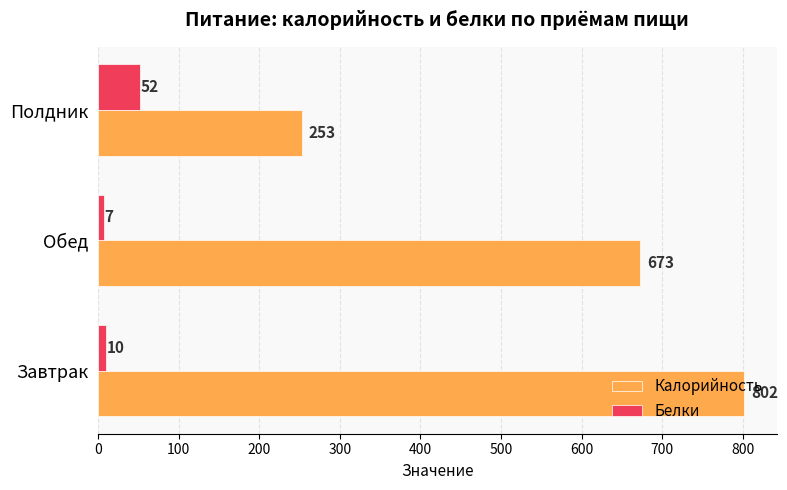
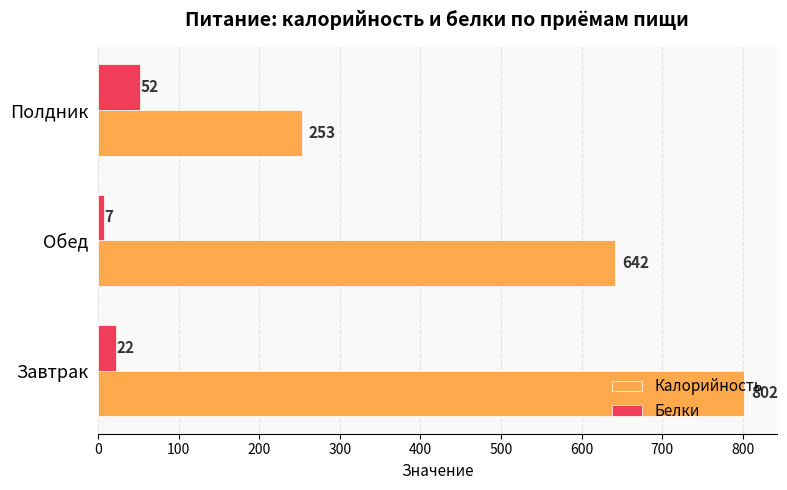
Калорийность, Обед: 673 -> 642
Белки, Завтрак: 10 -> 22
